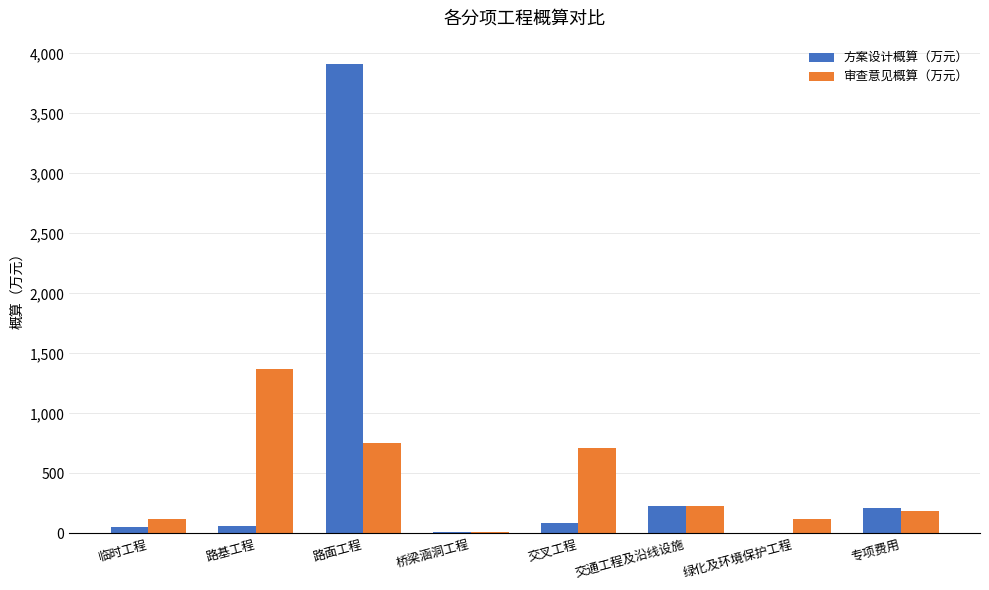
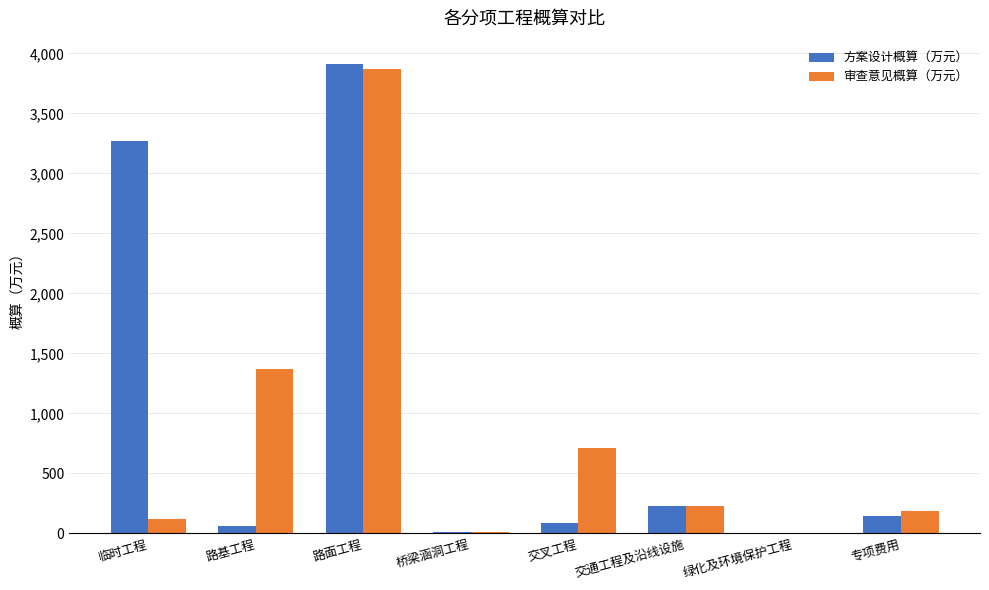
方案设计概算（万元）, 临时工程: 50 -> 3,270
审查意见概算（万元）, 路面工程: 760 -> 3,870
审查意见概算（万元）, 绿化及环境保护工程: 120 -> 0
方案设计概算（万元）, 专项费用: 210 -> 140
